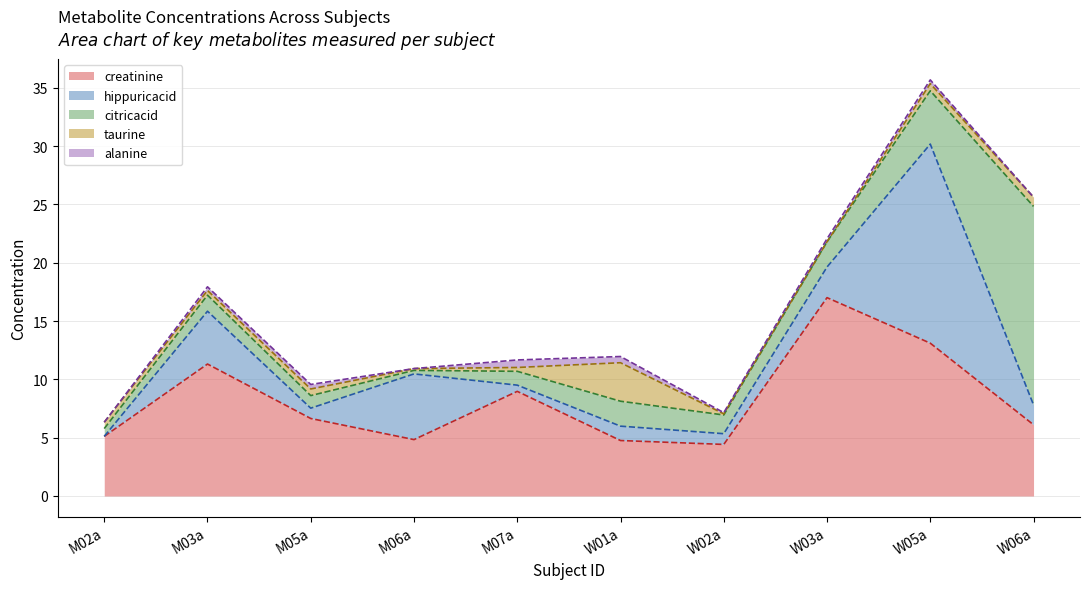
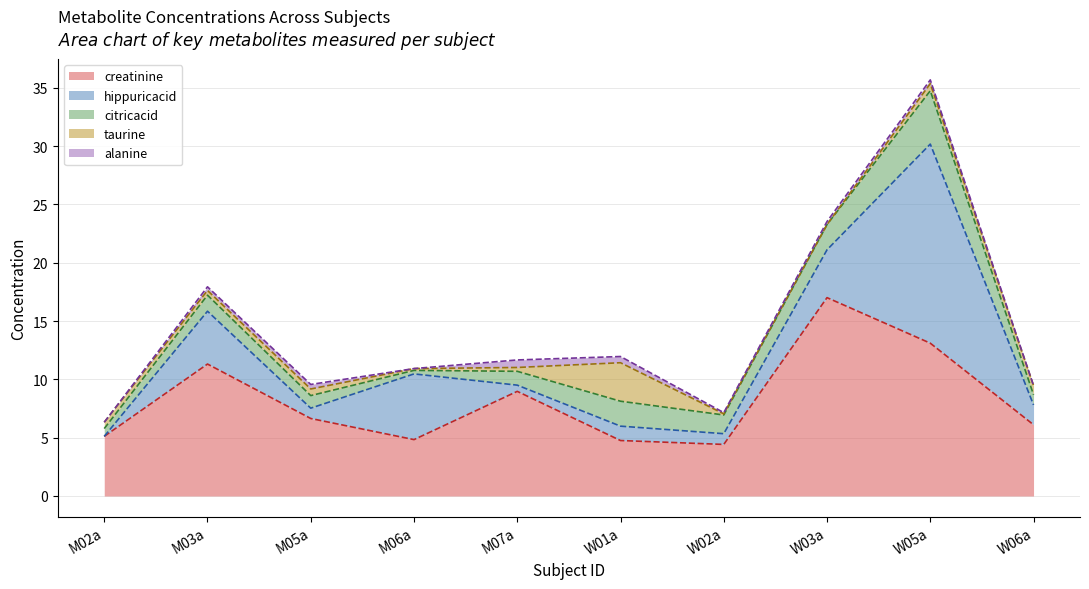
hippuricacid, W03a: 2.6 -> 4.1
citricacid, W06a: 17.0 -> 0.9
